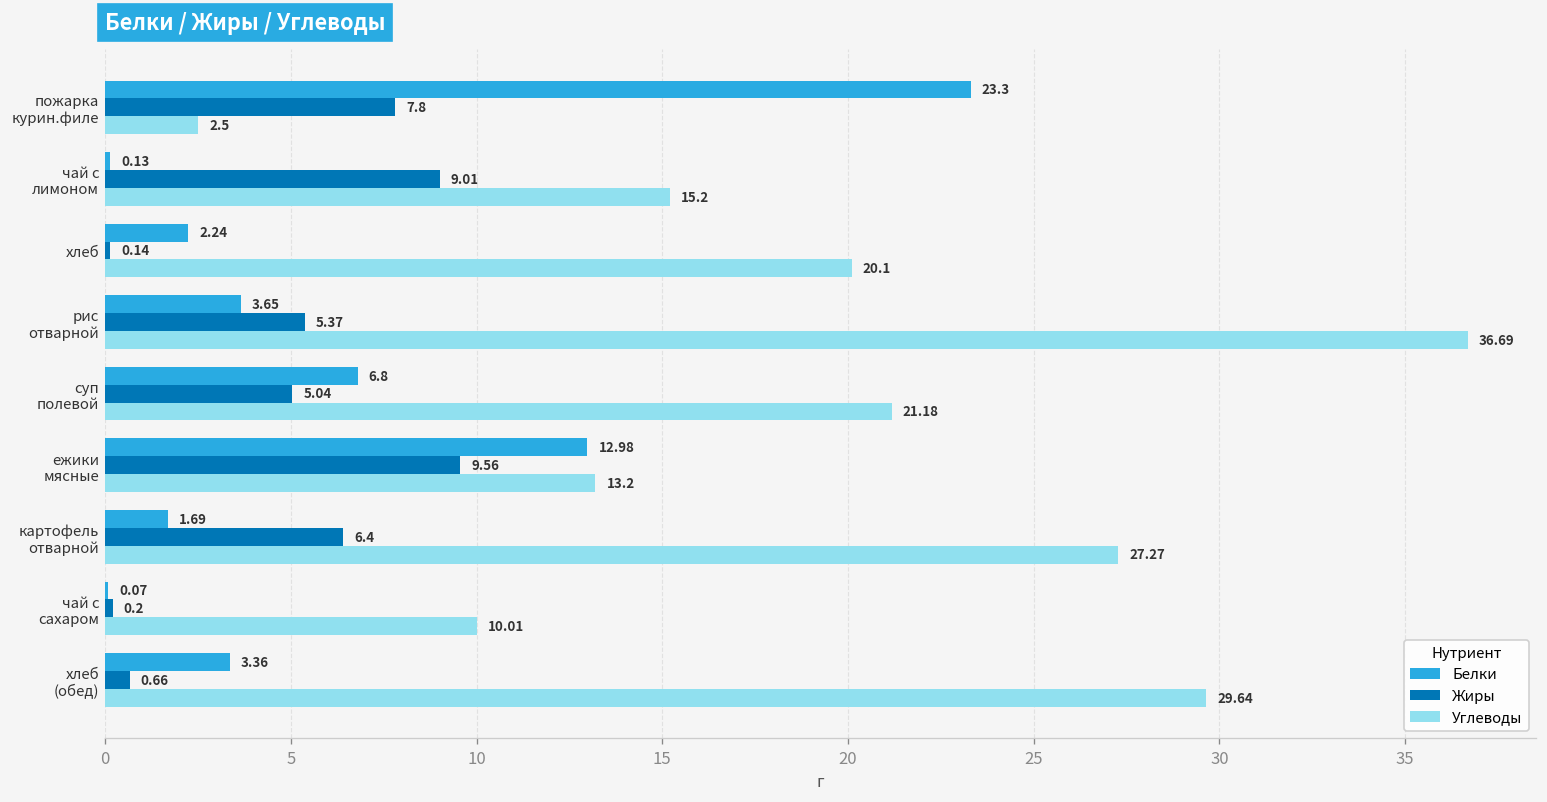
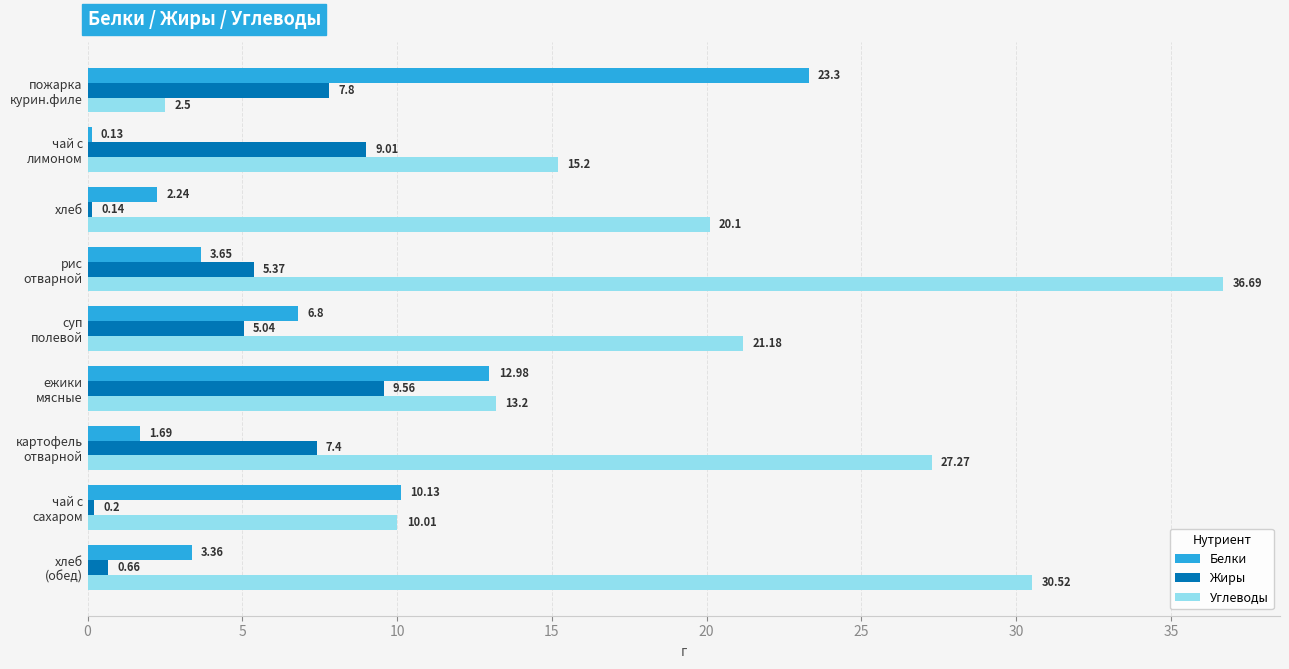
Жиры, картофель отварной: 6.4 -> 7.4
Белки, чай с сахаром: 0.07 -> 10.13
Углеводы, хлеб (обед): 29.64 -> 30.52
